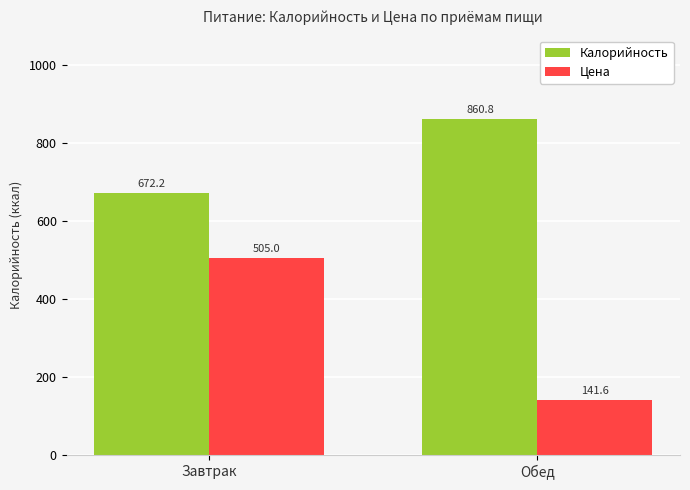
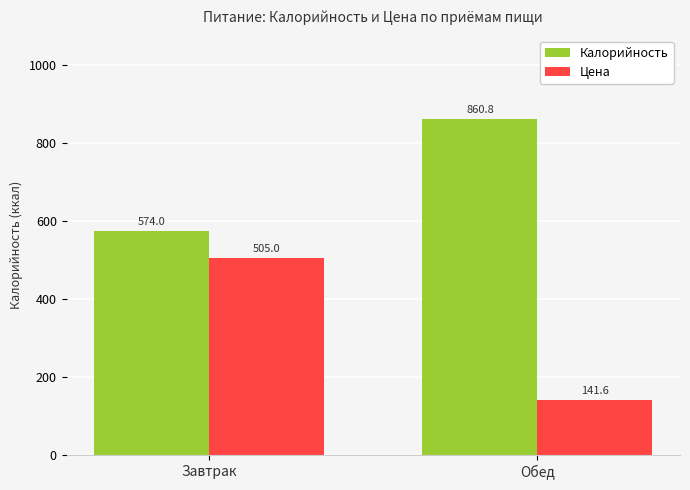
Калорийность, Завтрак: 672.2 -> 574.0
